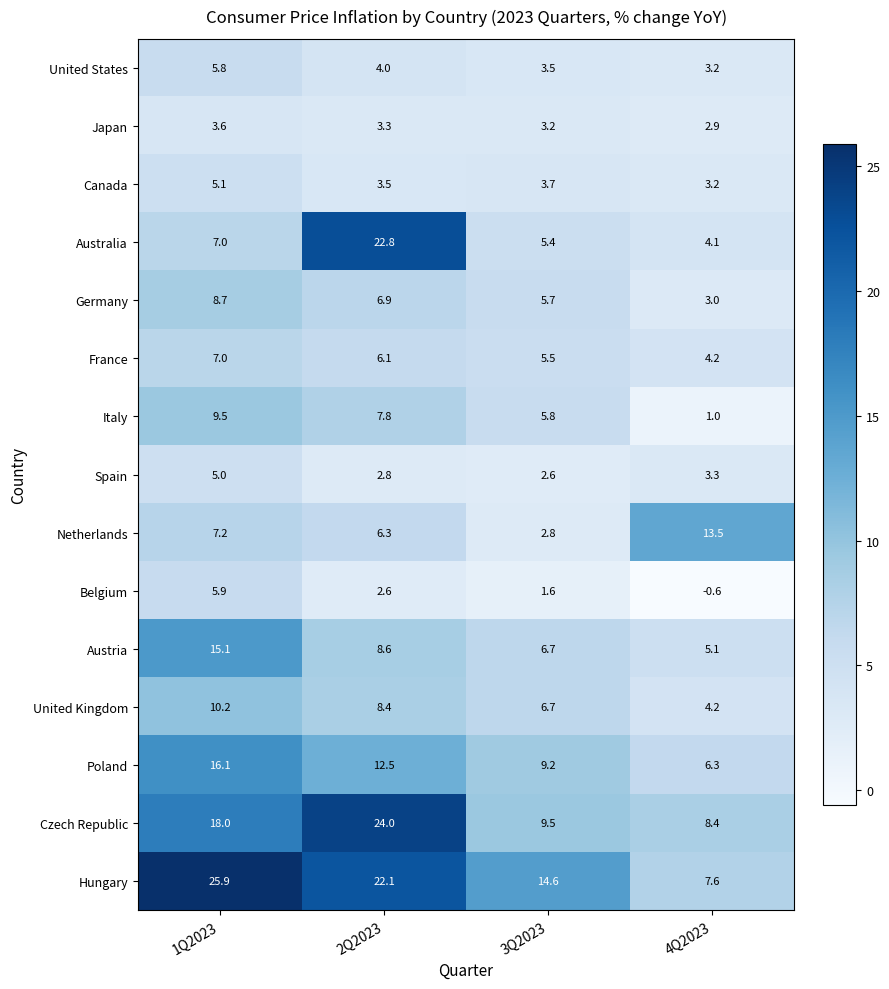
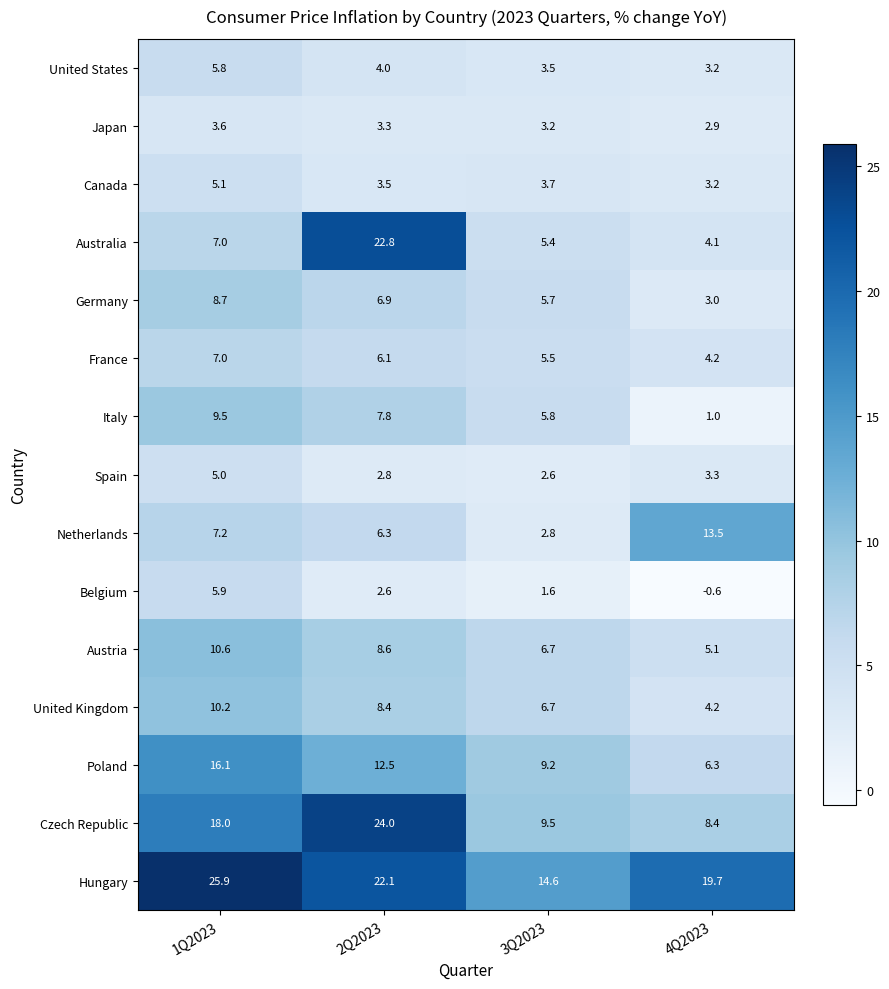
Austria, 1Q2023: 15.1 -> 10.6
Hungary, 4Q2023: 7.6 -> 19.7
